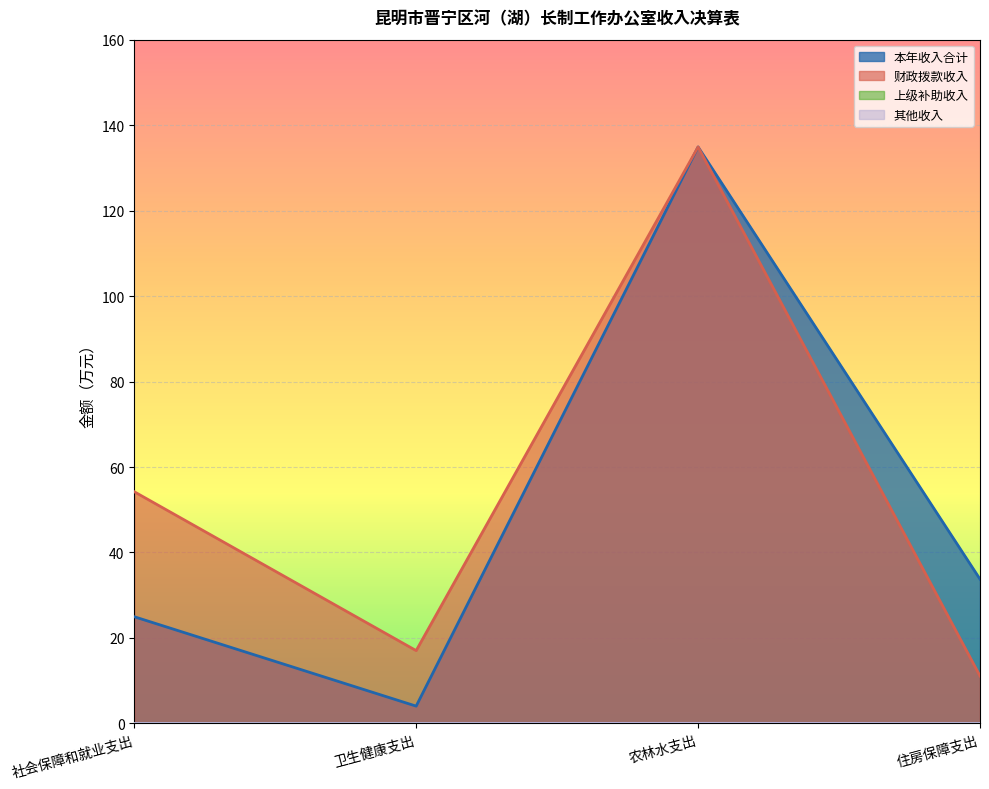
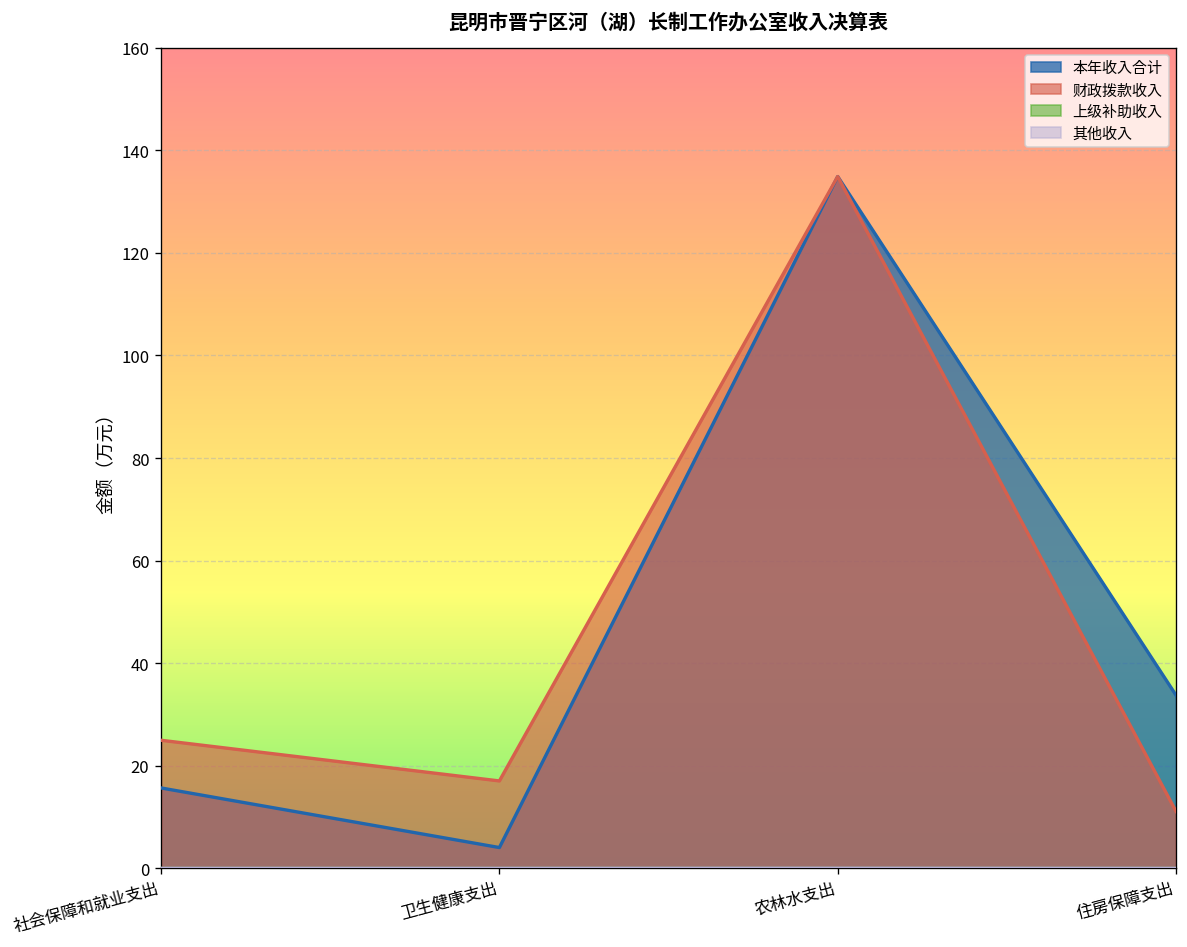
本年收入合计, 社会保障和就业支出: 25 -> 16
财政拨款收入, 社会保障和就业支出: 54 -> 25
